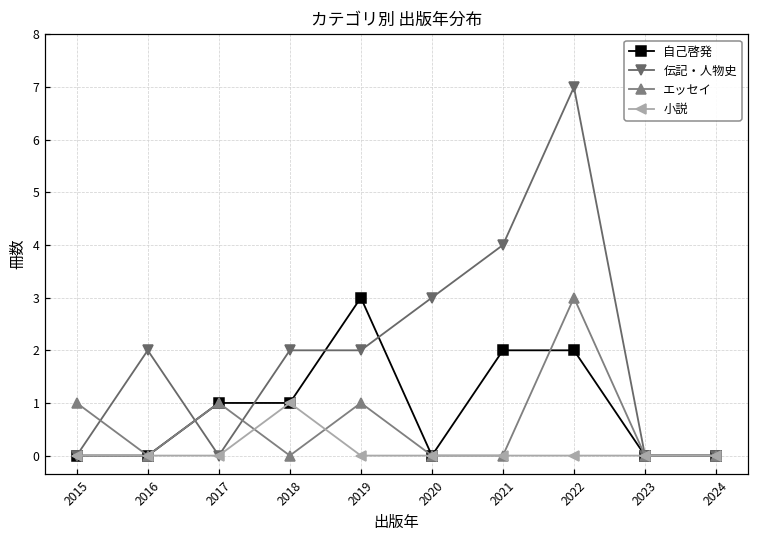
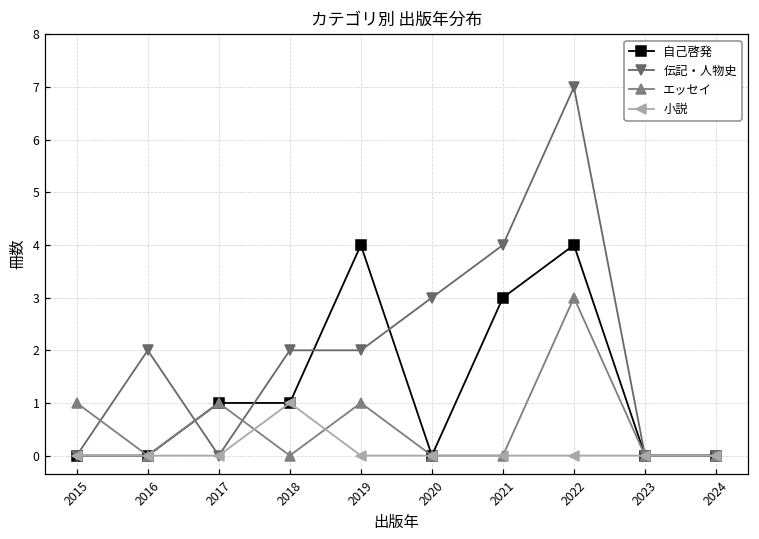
自己啓発, 2019: 3 -> 4
自己啓発, 2021: 2 -> 3
自己啓発, 2022: 2 -> 4
